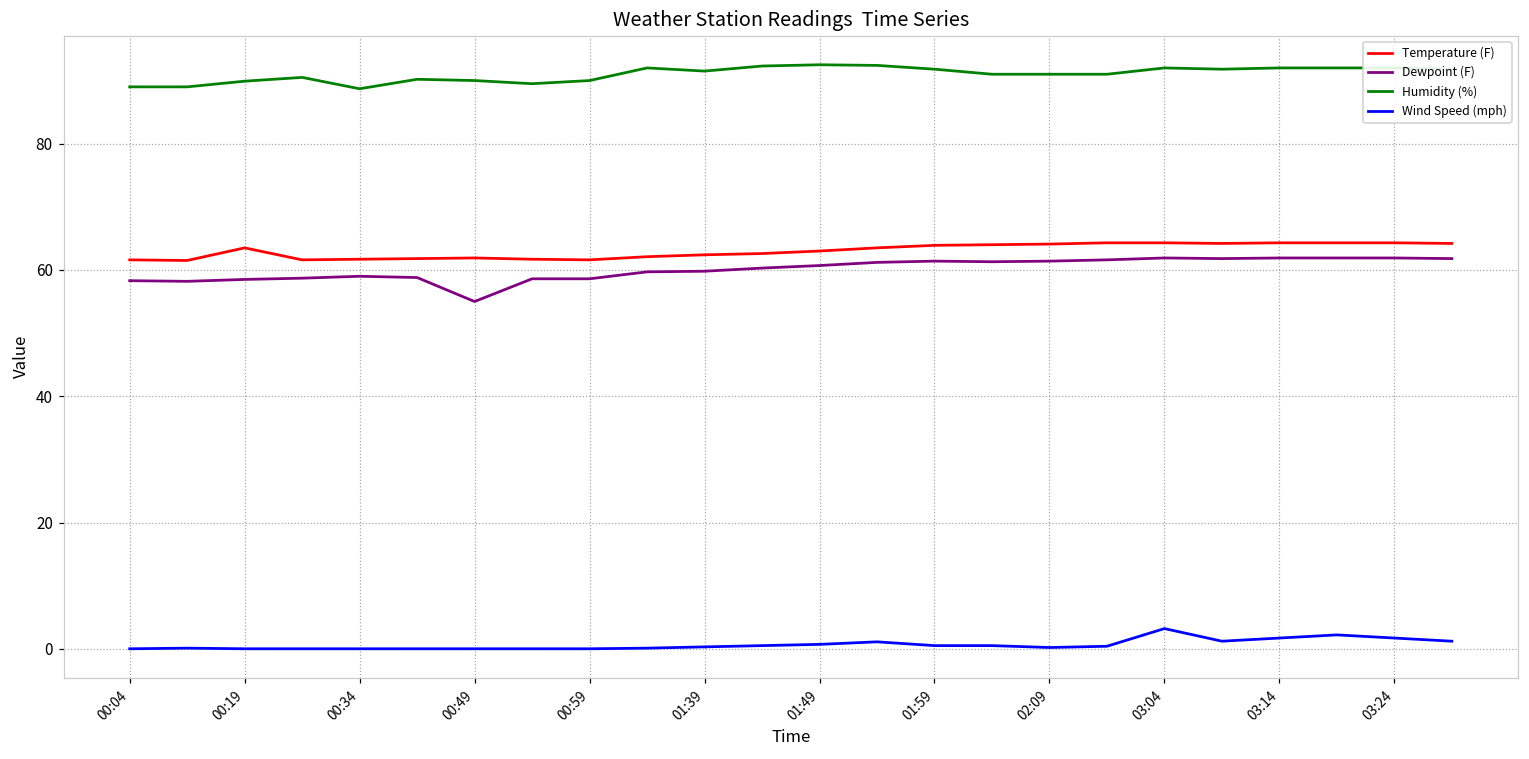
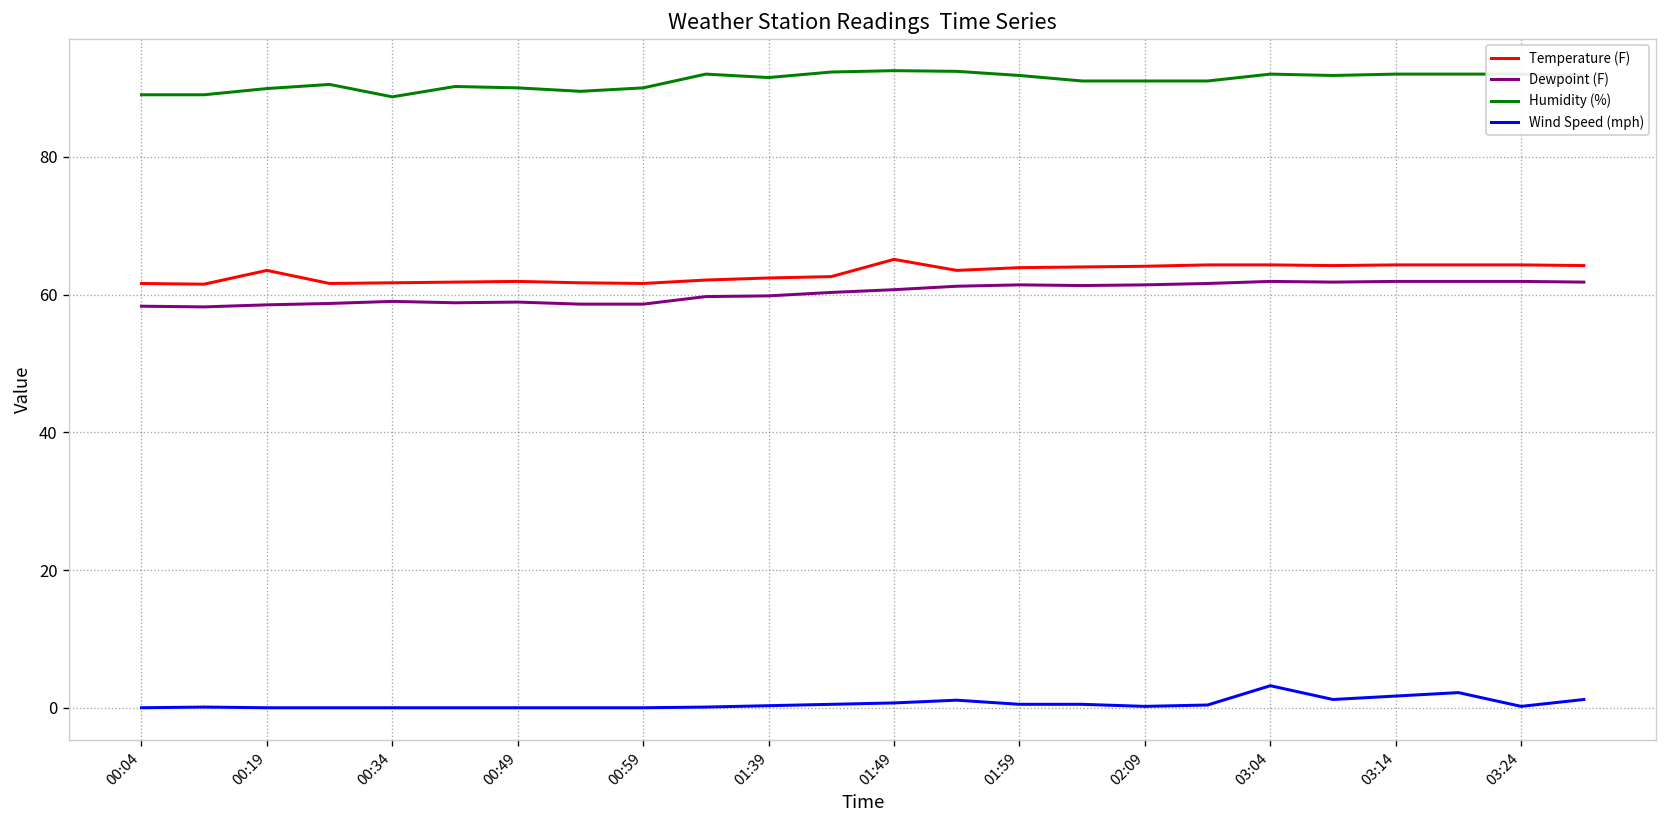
Dewpoint (F), 00:49: 55 -> 59
Temperature (F), 01:49: 63 -> 65
Wind Speed (mph), 03:24: 2 -> 0
